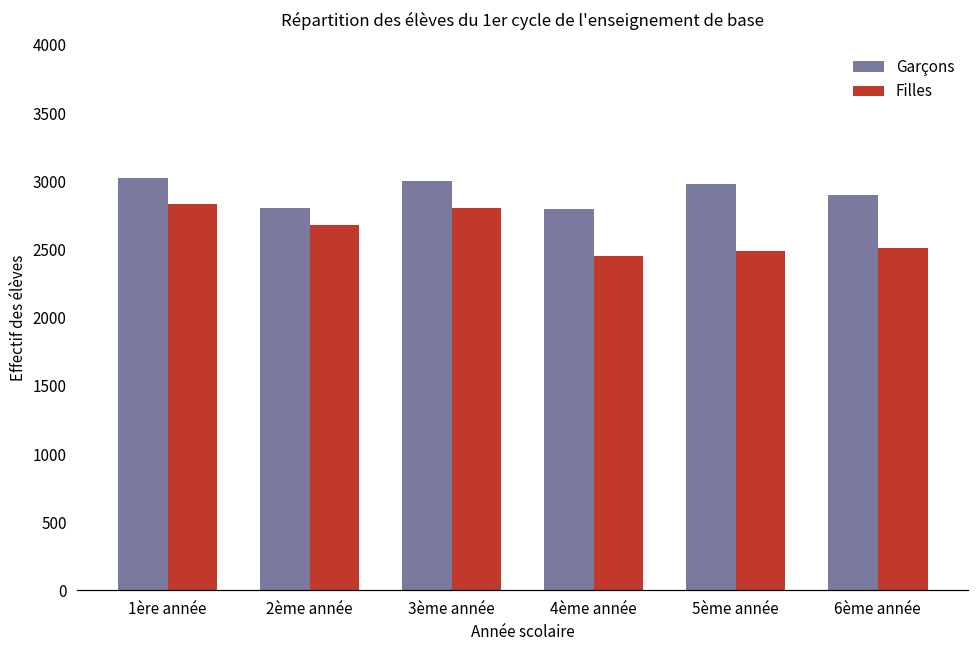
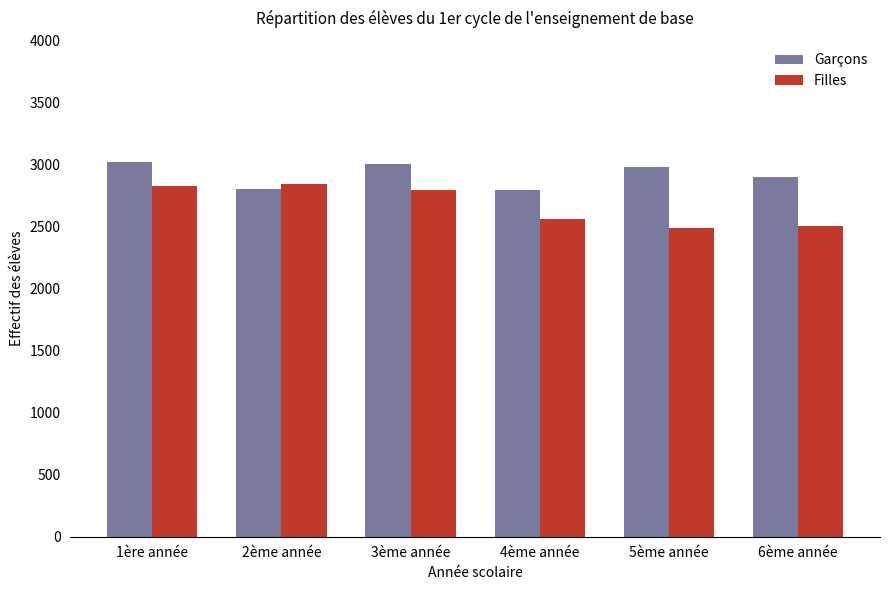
Filles, 2ème année: 2680 -> 2850
Filles, 4ème année: 2450 -> 2560
